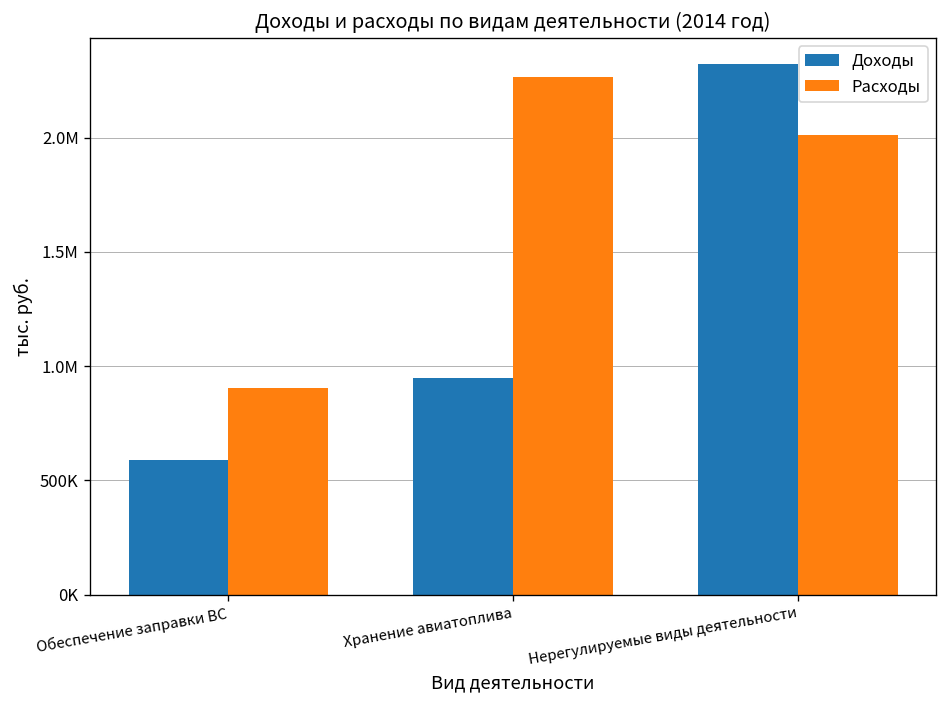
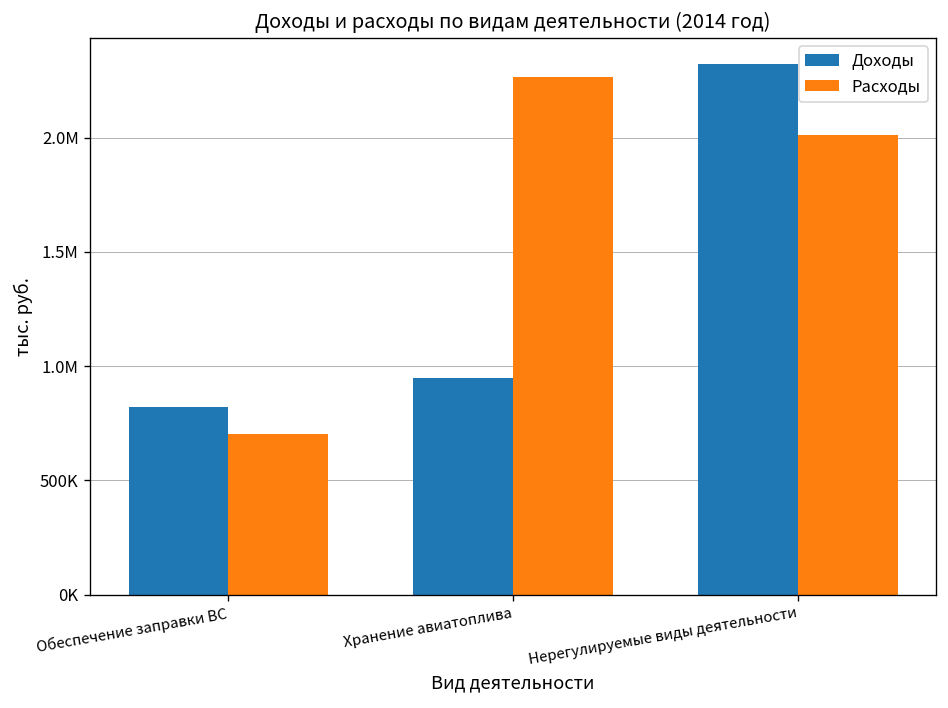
Доходы, Обеспечение заправки ВС: 590000 -> 820000
Расходы, Обеспечение заправки ВС: 910000 -> 700000
